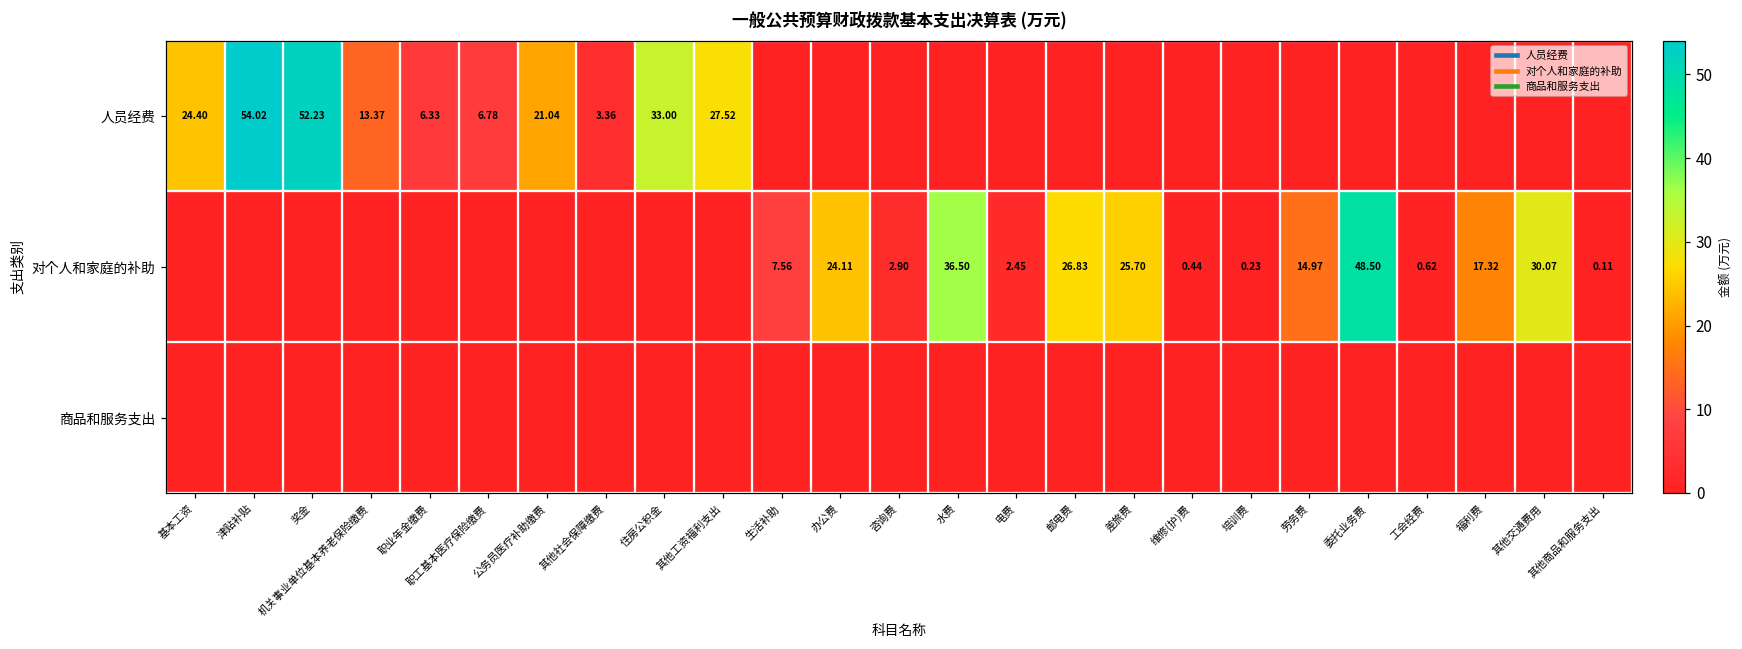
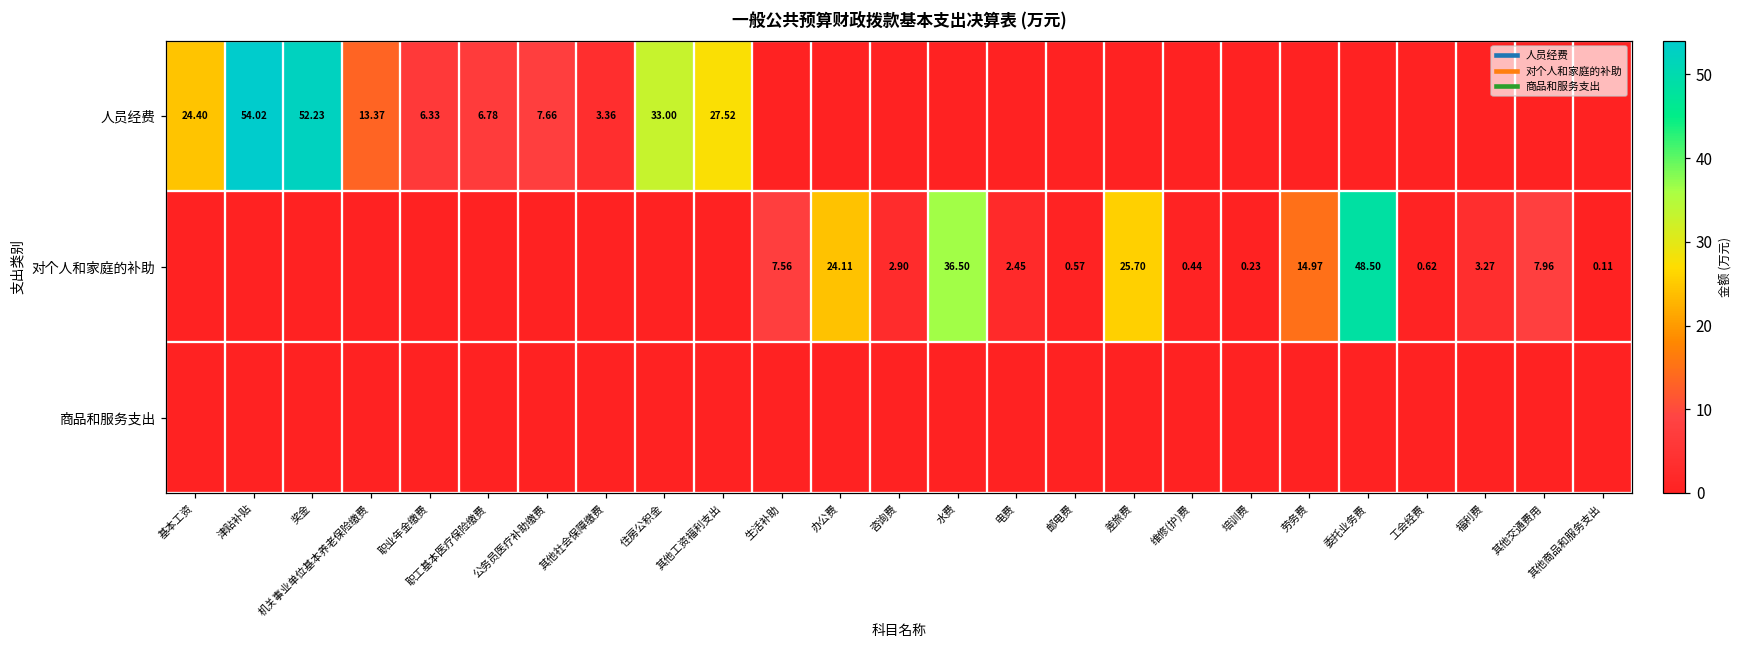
人员经费, 公务员医疗补助缴费: 21.04 -> 7.66
对个人和家庭的补助, 邮电费: 26.83 -> 0.57
对个人和家庭的补助, 福利费: 17.32 -> 3.27
对个人和家庭的补助, 其他交通费用: 30.07 -> 7.96
